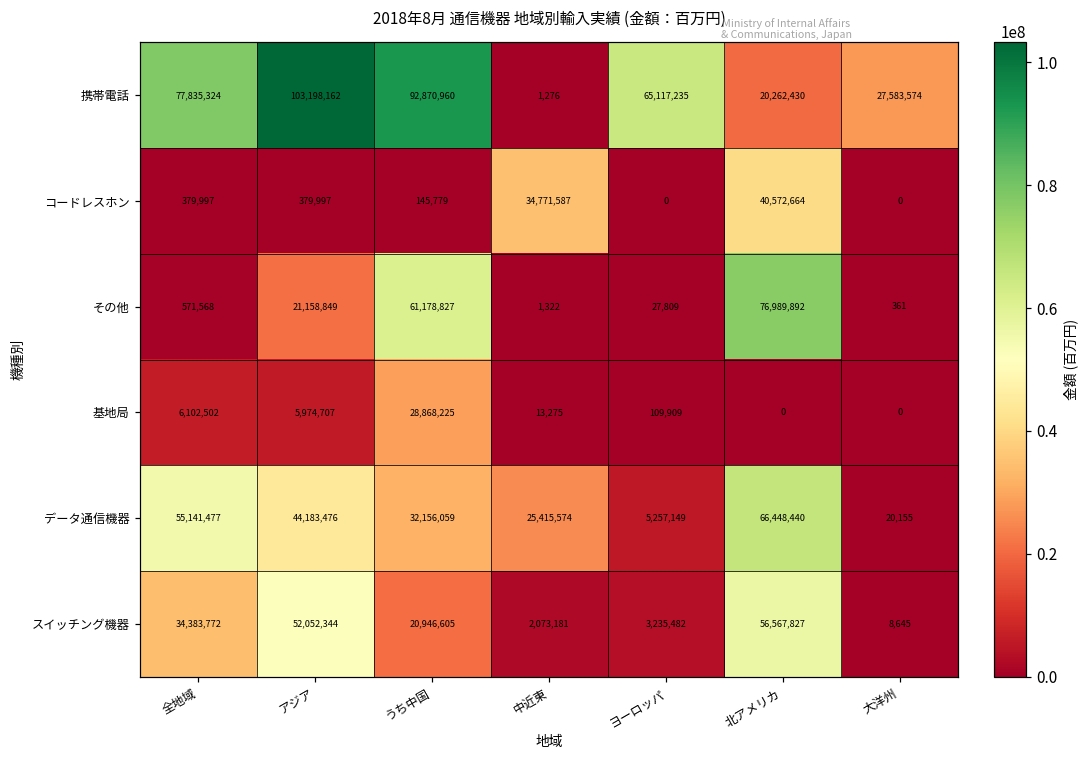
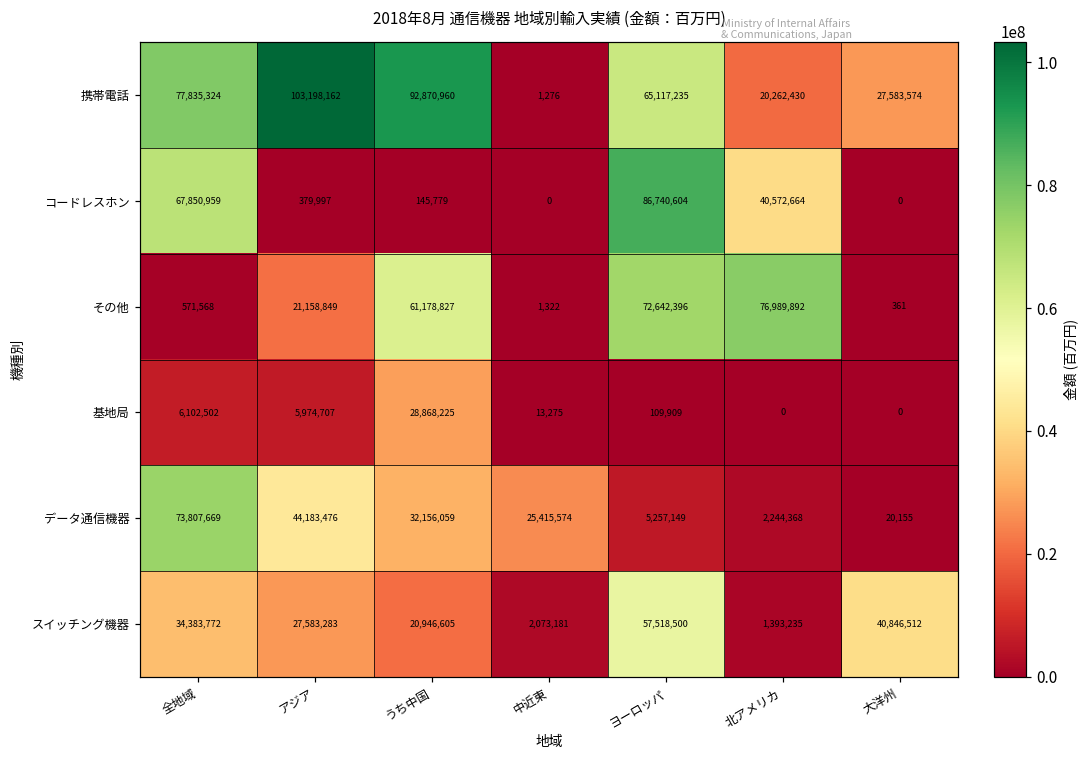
コードレスホン, 全地域: 379,997 -> 67,850,959
コードレスホン, 中近東: 34,771,587 -> 0
コードレスホン, ヨーロッパ: 0 -> 86,740,604
その他, ヨーロッパ: 27,809 -> 72,642,396
データ通信機器, 全地域: 55,141,477 -> 73,807,669
データ通信機器, 北アメリカ: 66,448,440 -> 2,244,368
スイッチング機器, アジア: 52,052,344 -> 27,583,283
スイッチング機器, ヨーロッパ: 3,235,482 -> 57,518,500
スイッチング機器, 北アメリカ: 56,567,827 -> 1,393,235
スイッチング機器, 大洋州: 8,645 -> 40,846,512
